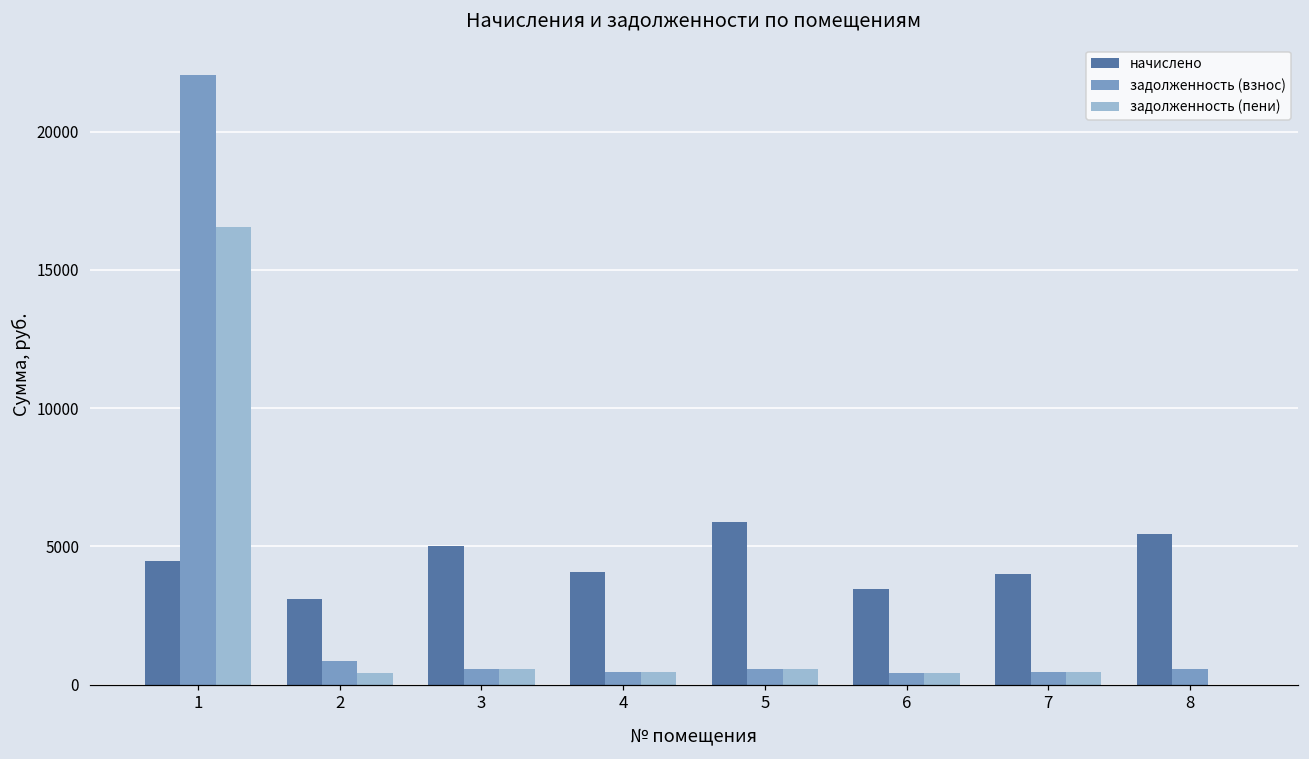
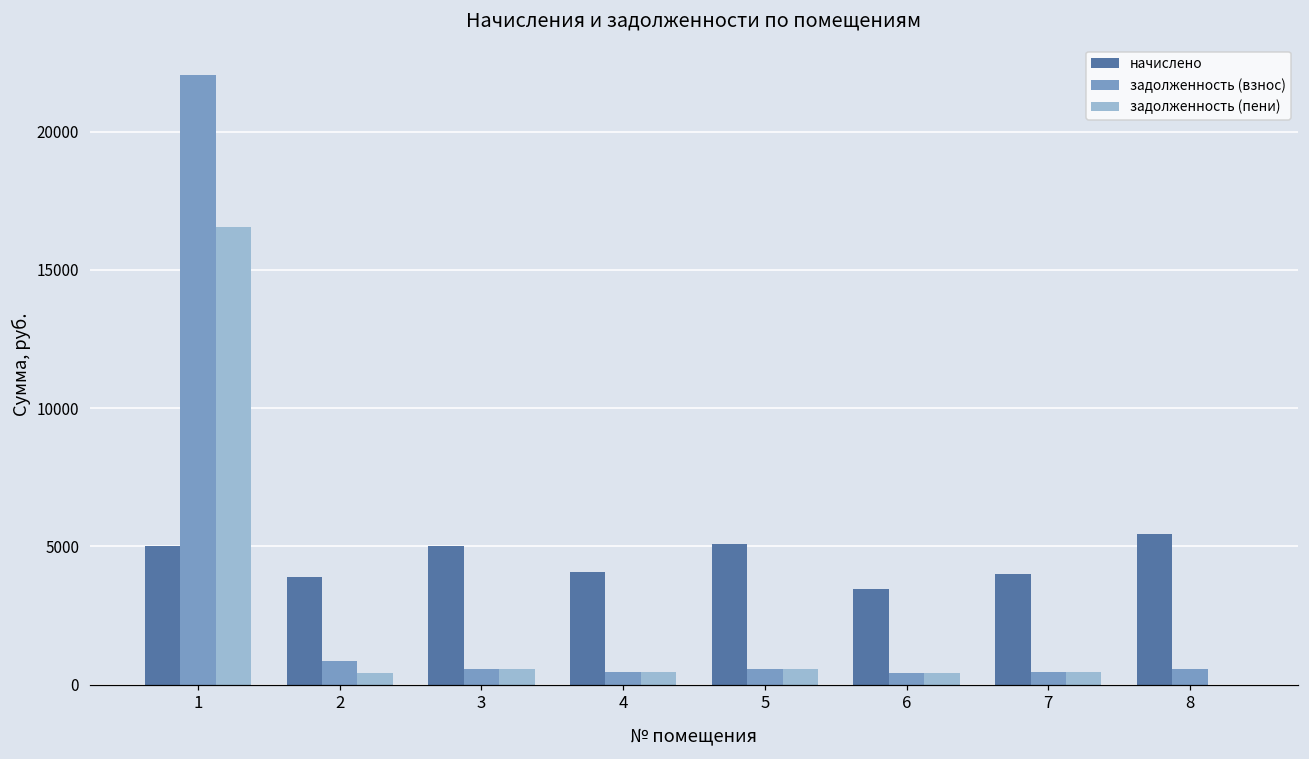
начислено, 1: 4500 -> 5000
начислено, 2: 3100 -> 3900
начислено, 5: 5900 -> 5100
